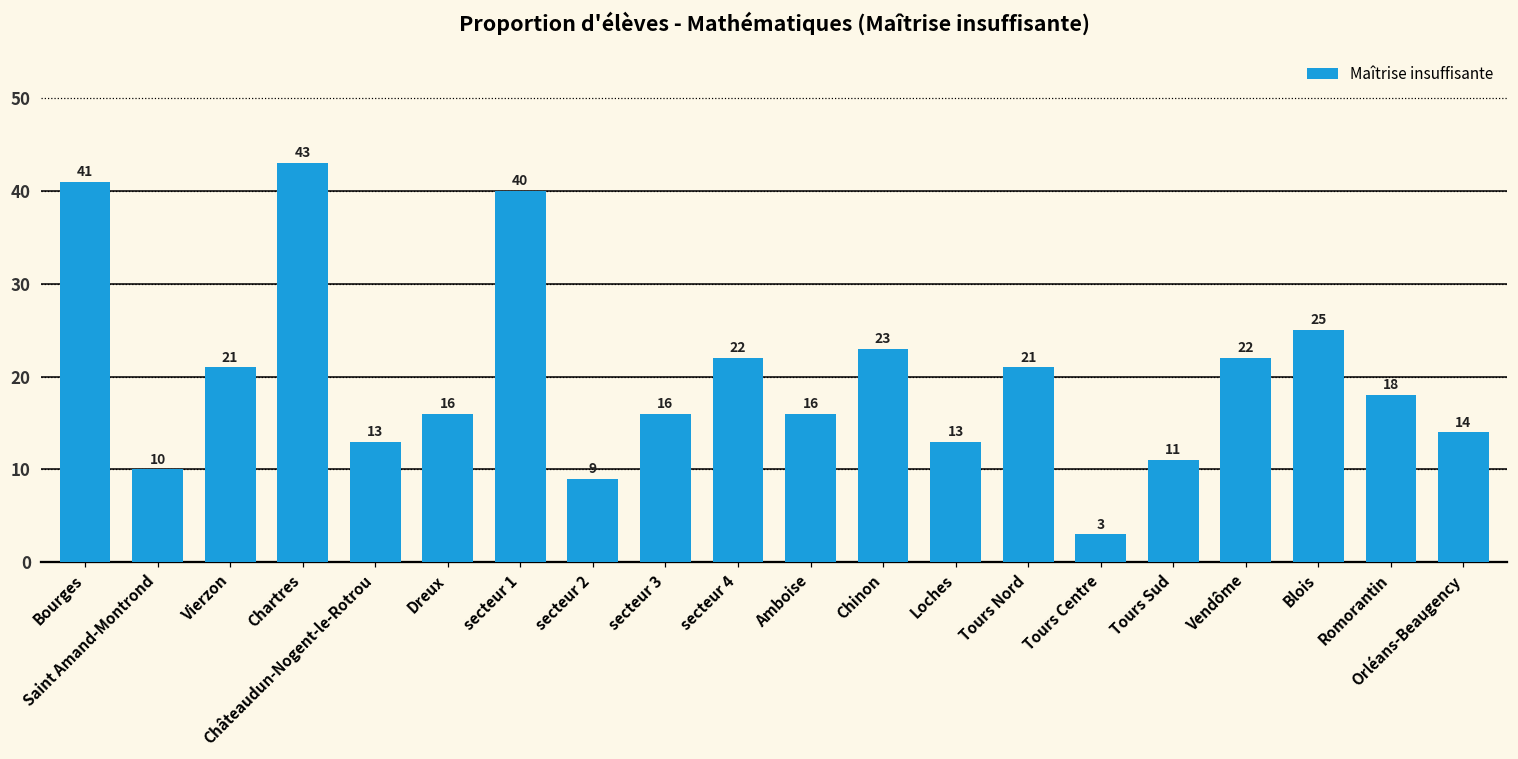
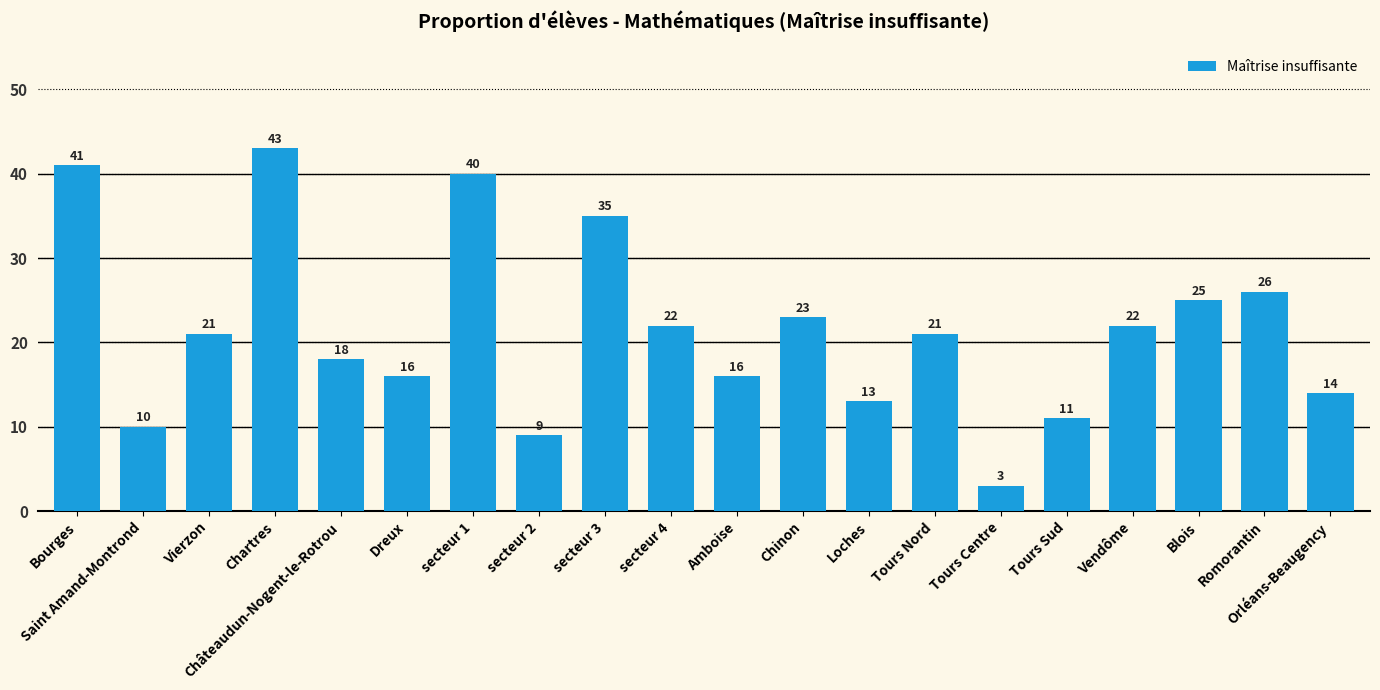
Châteaudun-Nogent-le-Rotrou: 13 -> 18
secteur 3: 16 -> 35
Romorantin: 18 -> 26
